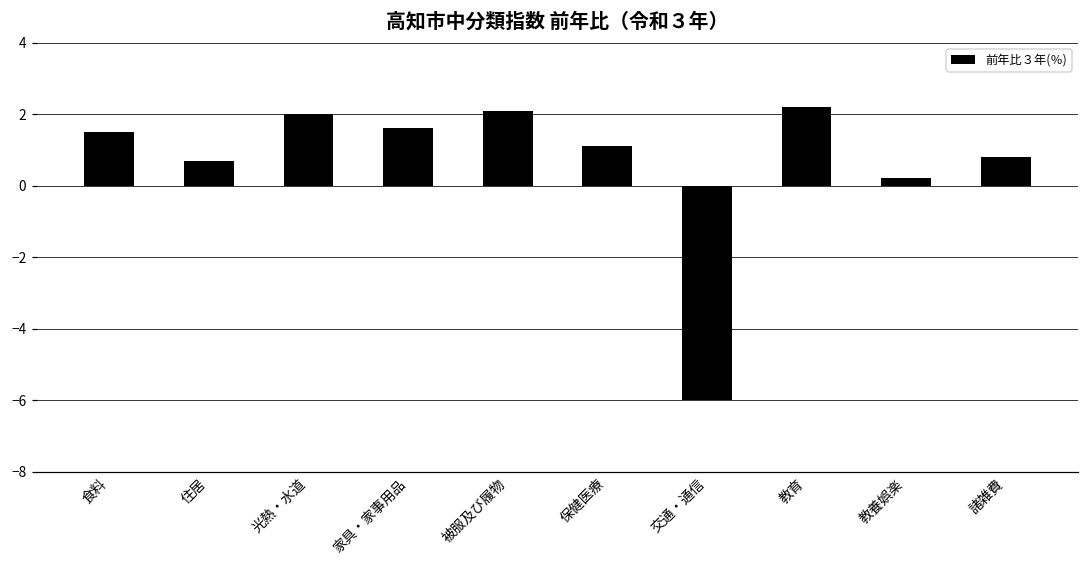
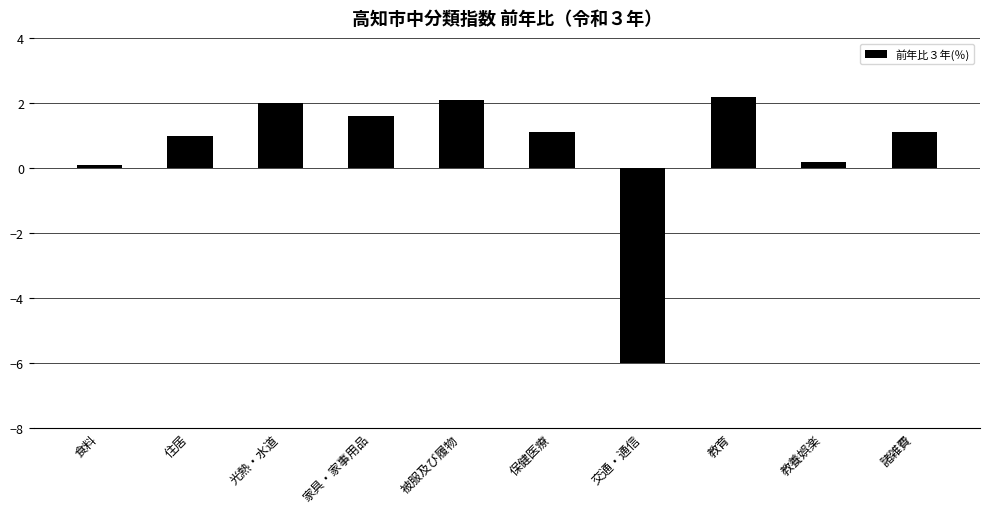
食料: 1.5 -> 0.1
住居: 0.7 -> 1.0
諸雑費: 0.8 -> 1.1
